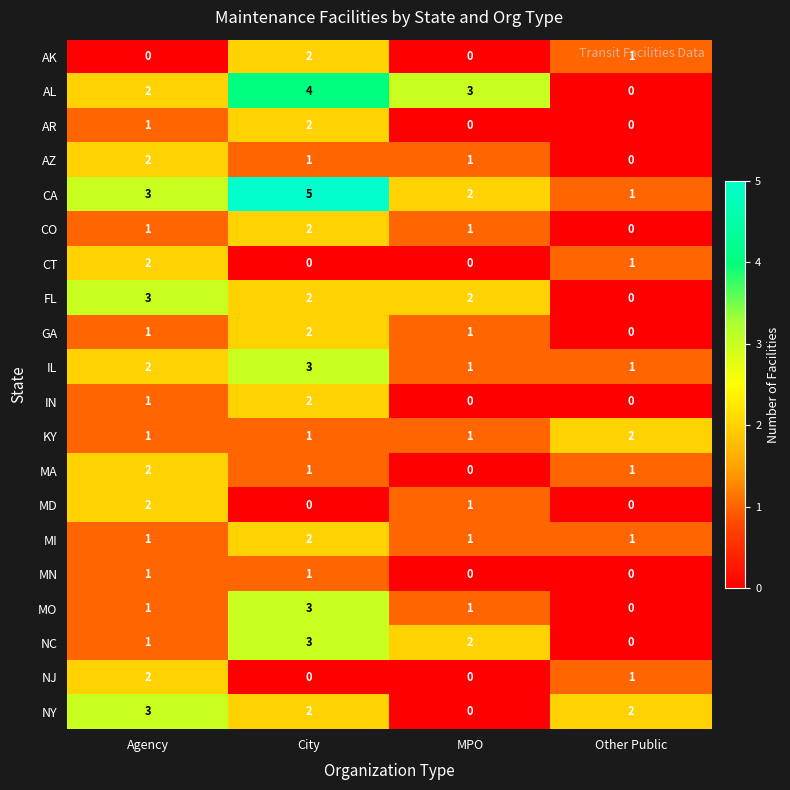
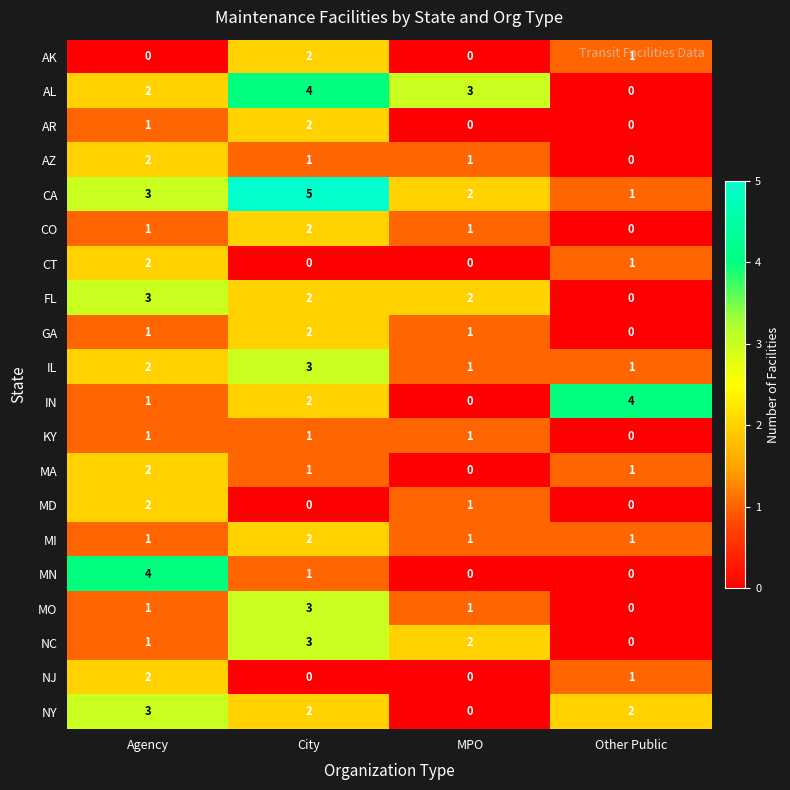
IN, Other Public: 0 -> 4
KY, Other Public: 2 -> 0
MN, Agency: 1 -> 4
